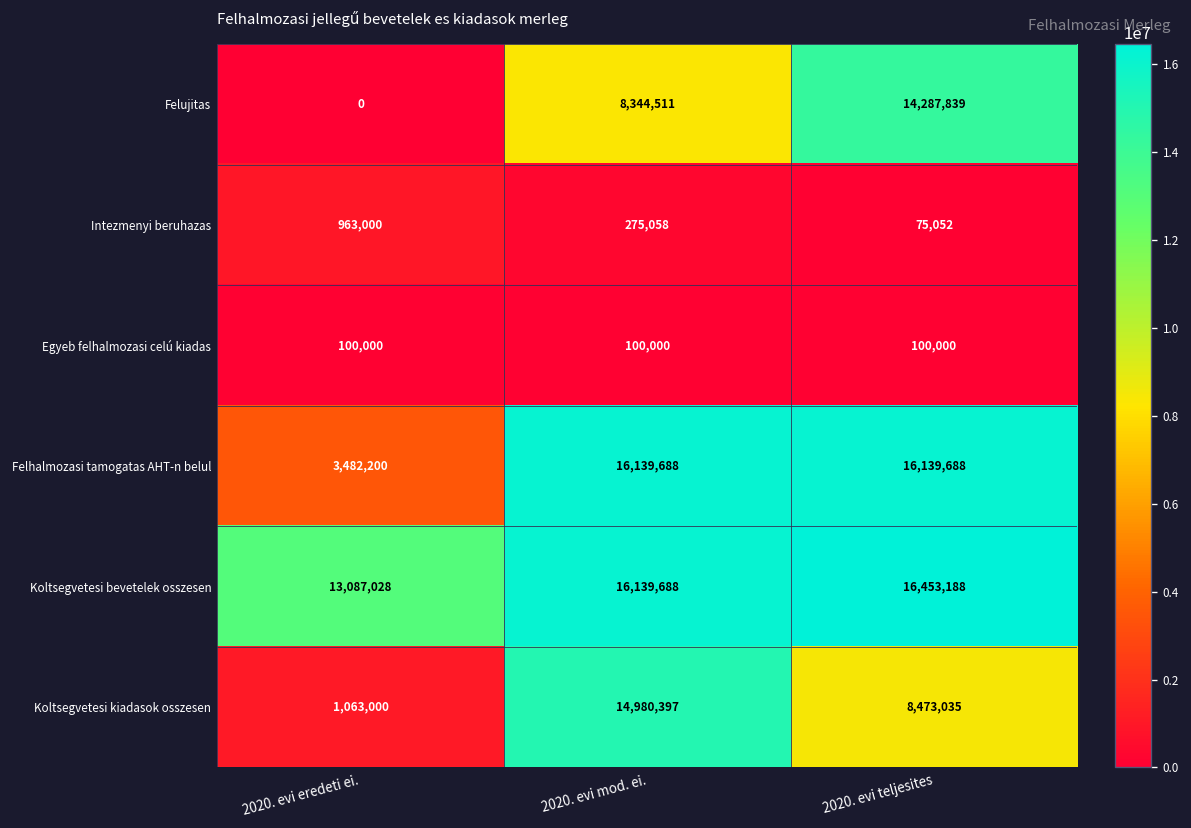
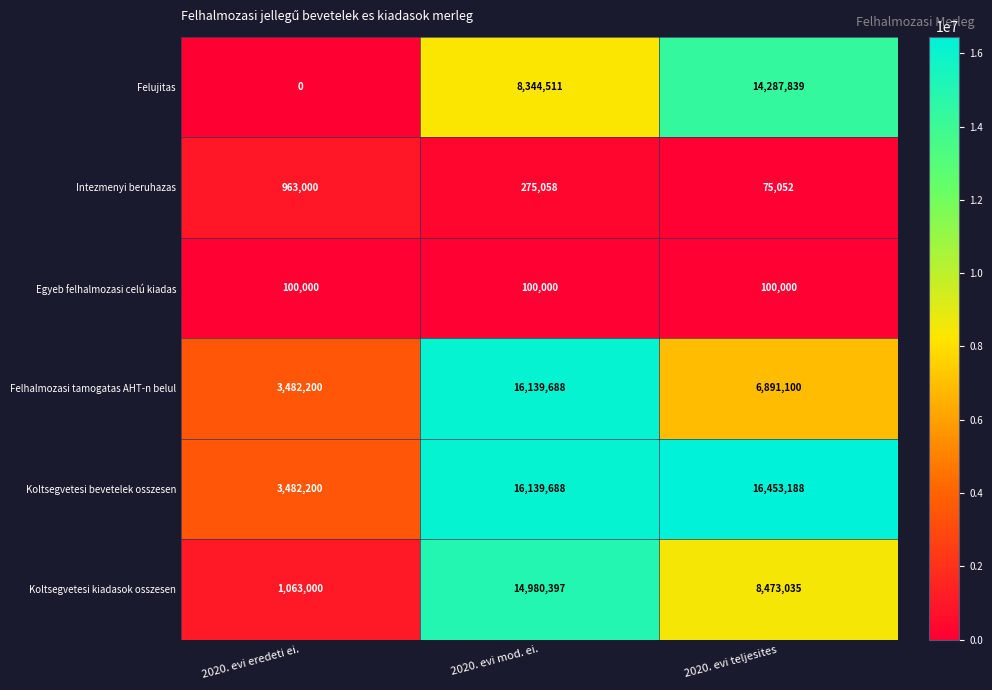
Felhalmozasi tamogatas AHT-n belul, 2020. evi teljesites: 16,139,688 -> 6,891,100
Koltsegvetesi bevetelek osszesen, 2020. evi eredeti ei.: 13,087,028 -> 3,482,200
